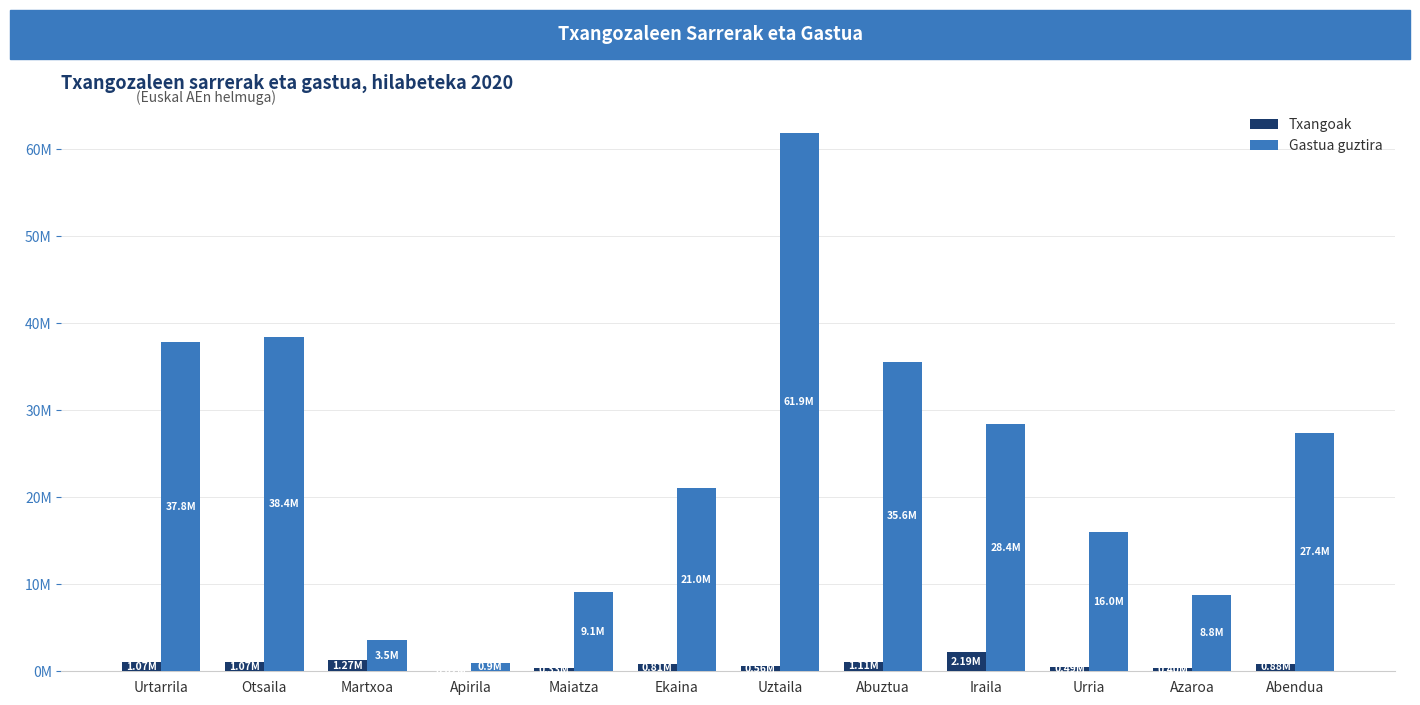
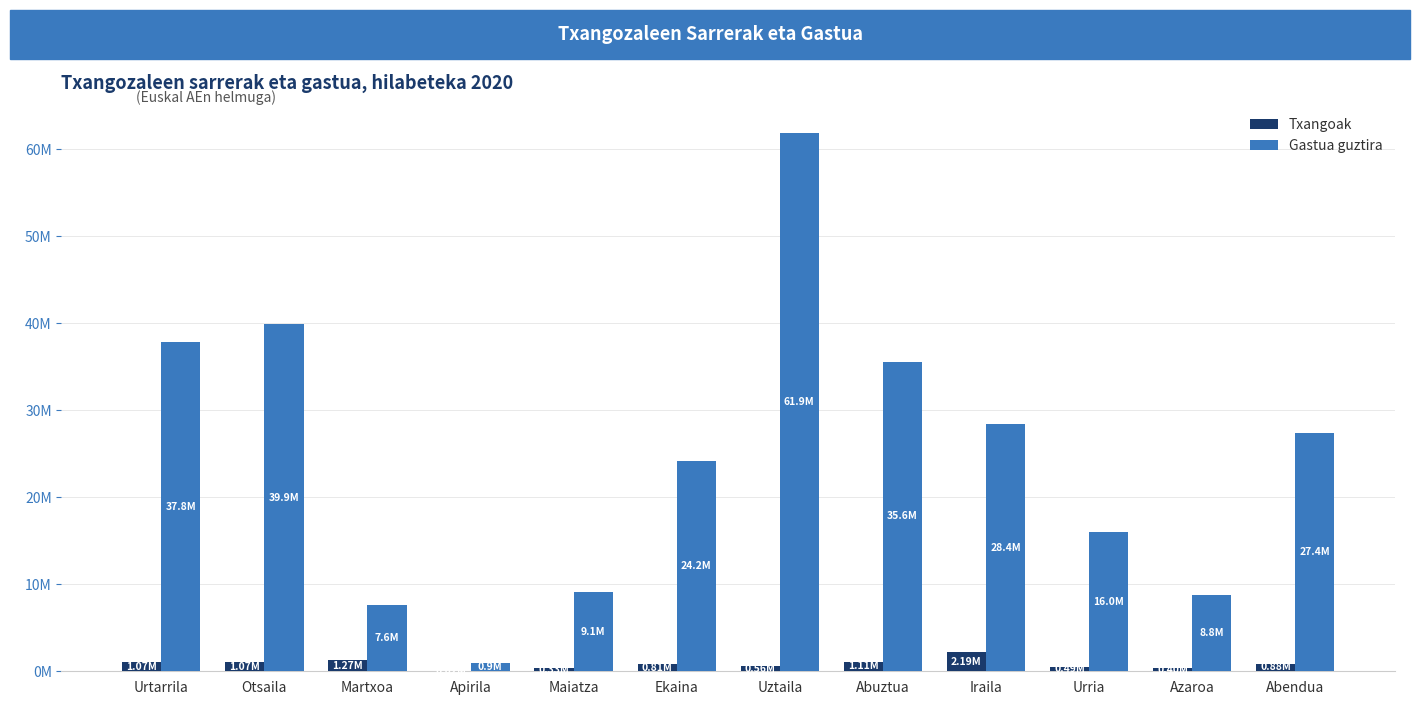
Gastua guztira, Otsaila: 38.4M -> 39.9M
Gastua guztira, Martxoa: 3.5M -> 7.6M
Gastua guztira, Ekaina: 21.0M -> 24.2M
